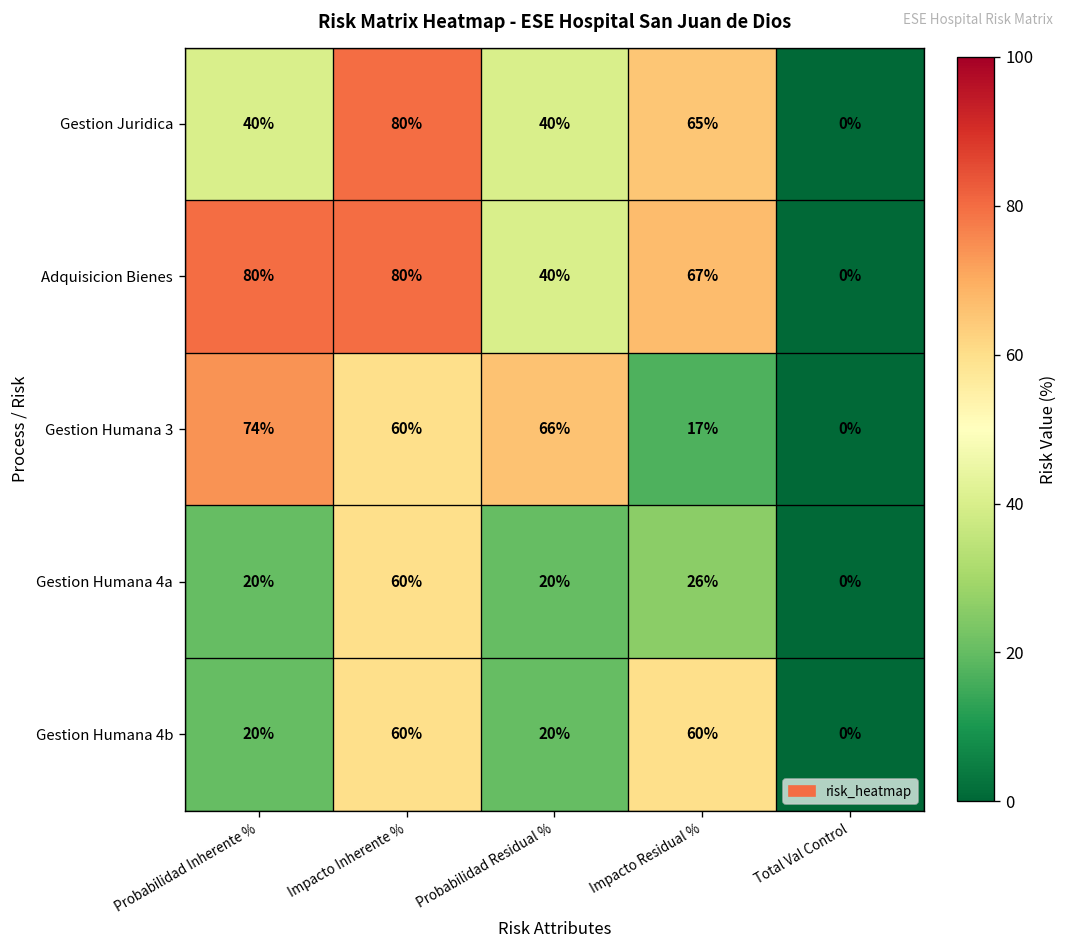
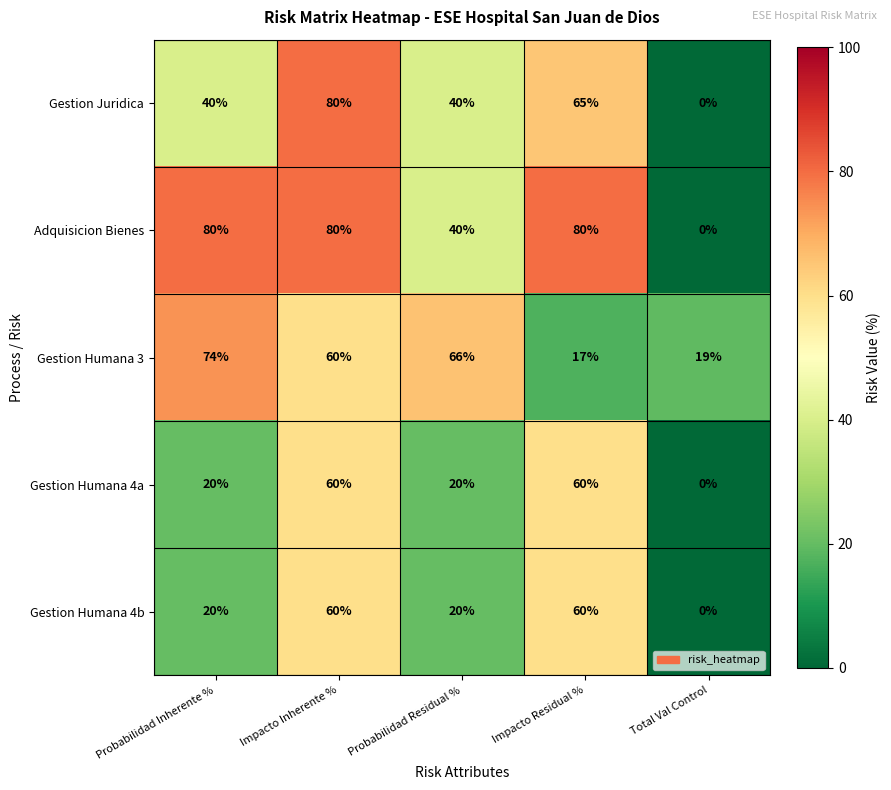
Adquisicion Bienes, Impacto Residual %: 67% -> 80%
Gestion Humana 3, Total Val Control: 0% -> 19%
Gestion Humana 4a, Impacto Residual %: 26% -> 60%
